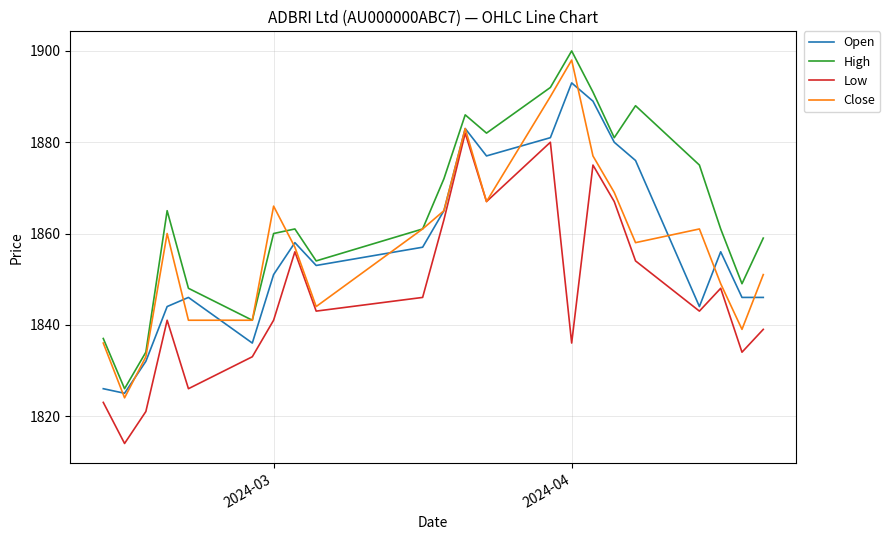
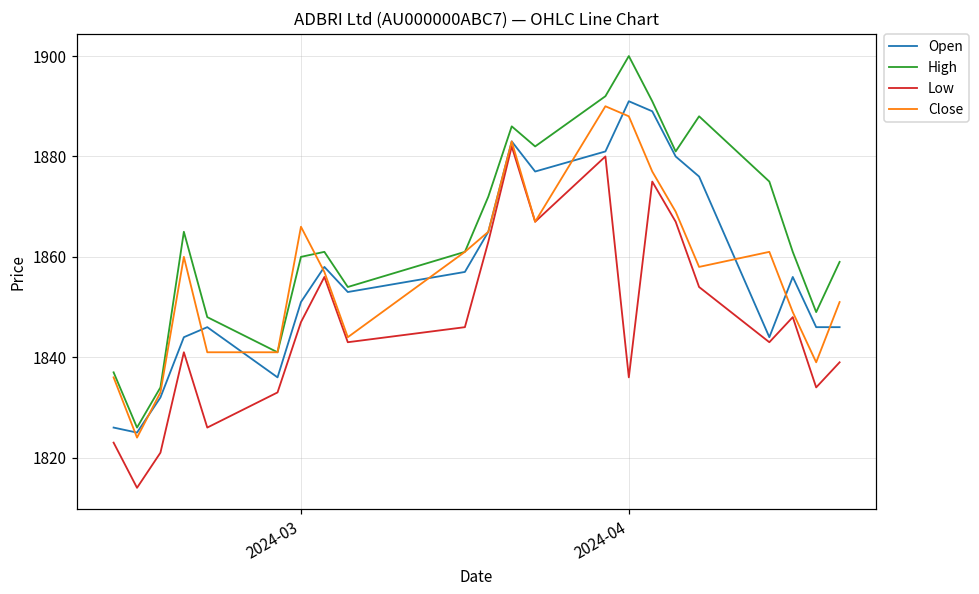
Low, 2024-03: 1841 -> 1847
Open, 2024-04: 1893 -> 1891
Close, 2024-04: 1898 -> 1888
